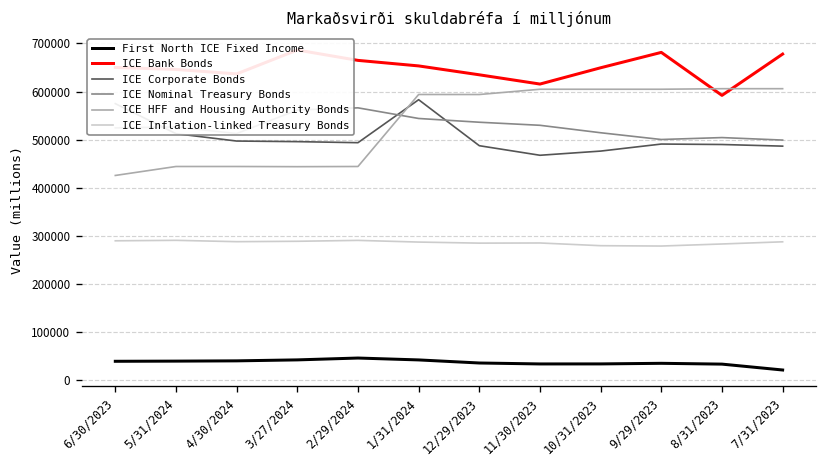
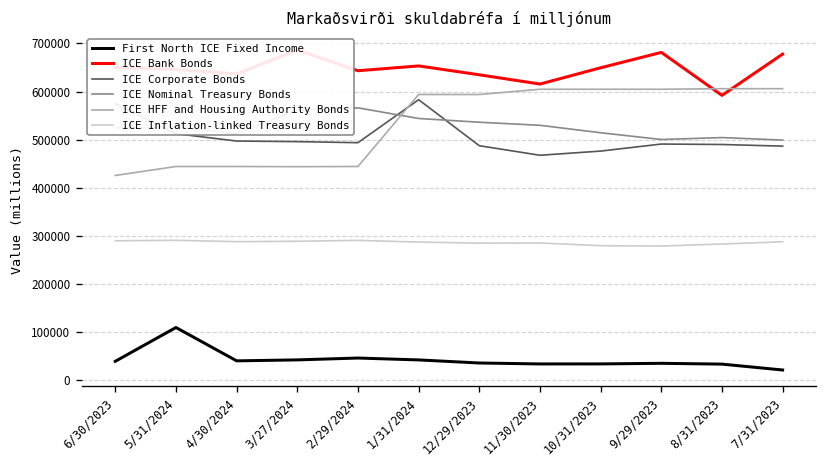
First North ICE Fixed Income, 5/31/2024: 40000 -> 110000
ICE Bank Bonds, 2/29/2024: 660000 -> 640000
